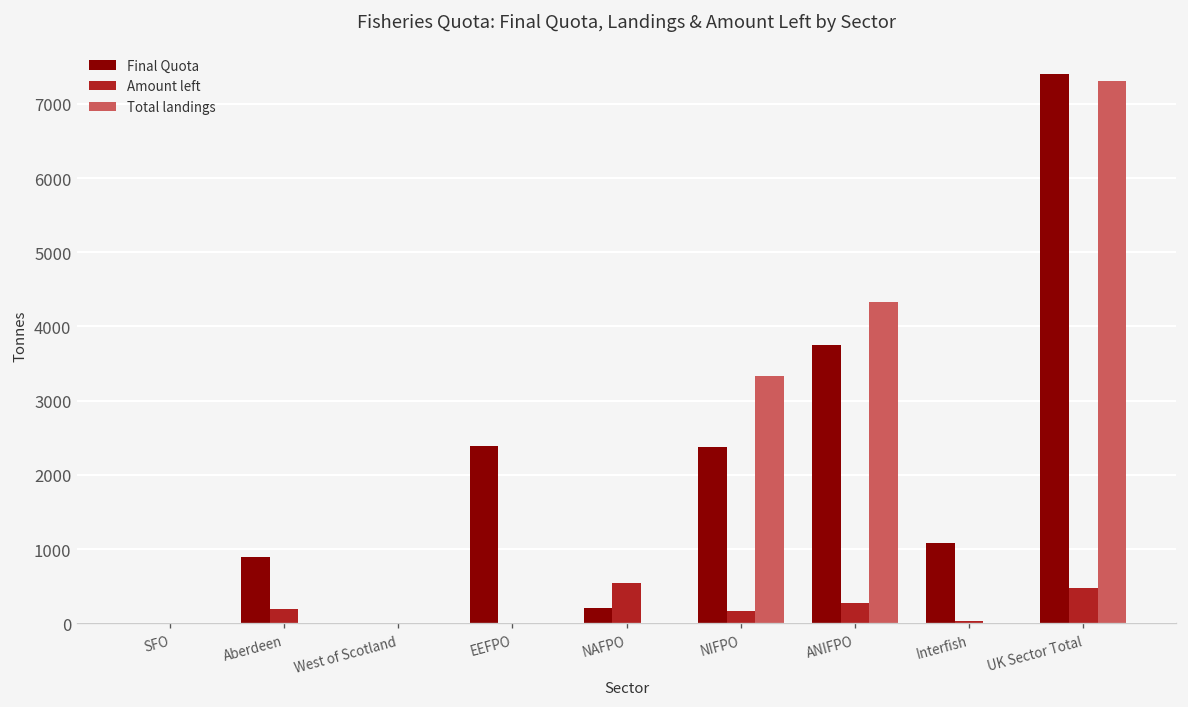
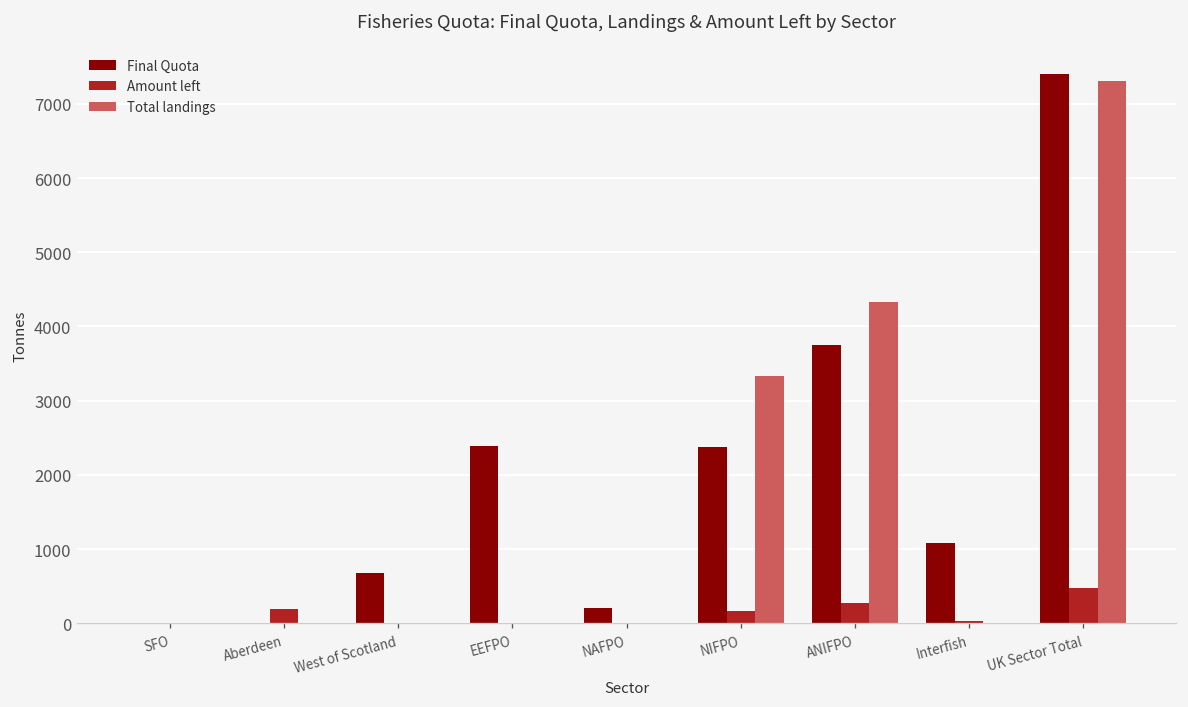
Final Quota, Aberdeen: 900 -> 0
Final Quota, West of Scotland: 0 -> 700
Amount left, NAFPO: 500 -> 0
